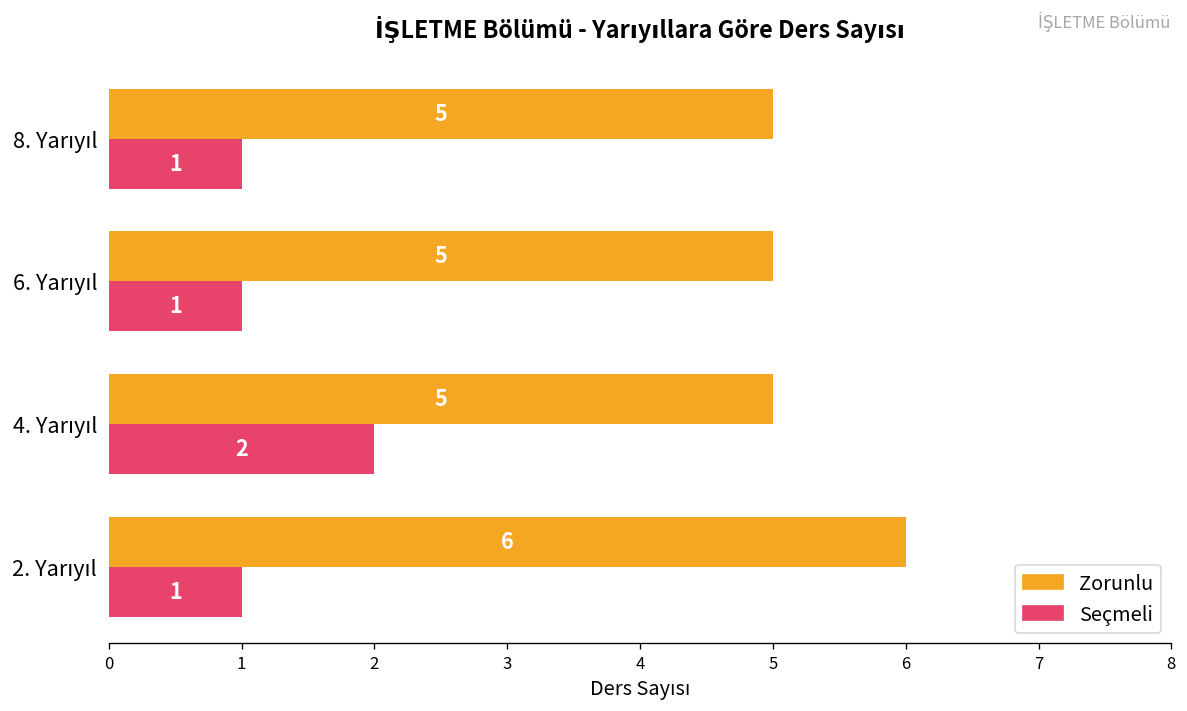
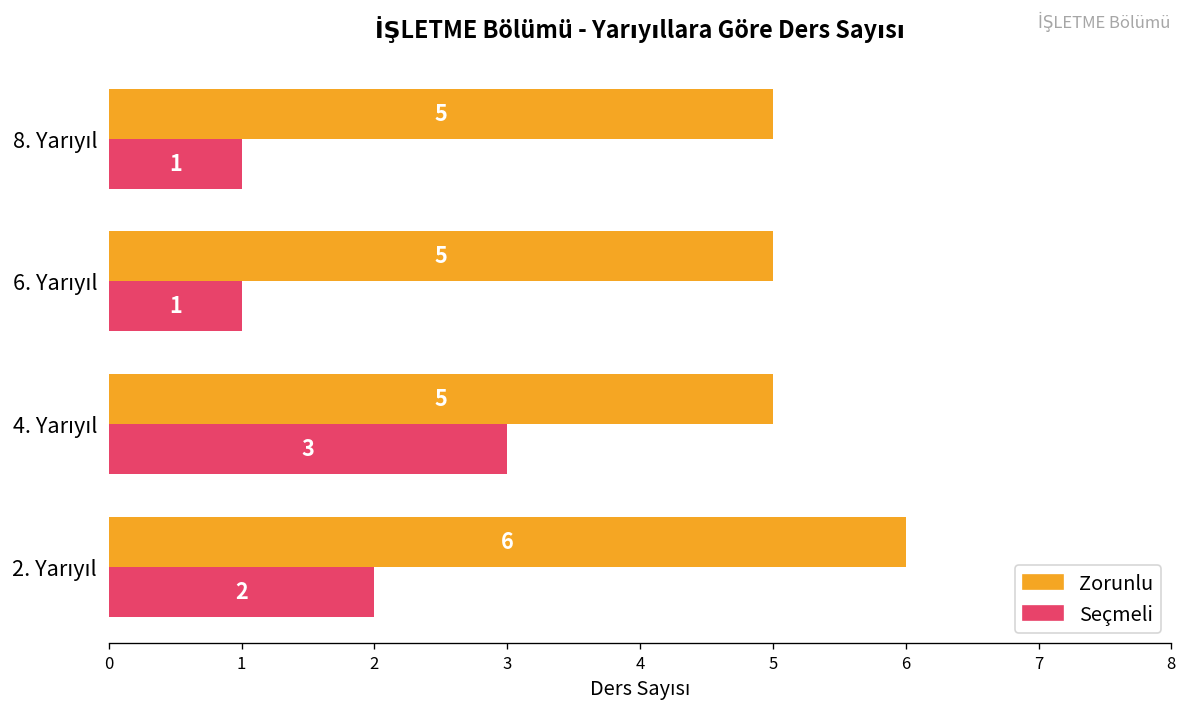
Seçmeli, 4. Yarıyıl: 2 -> 3
Seçmeli, 2. Yarıyıl: 1 -> 2
